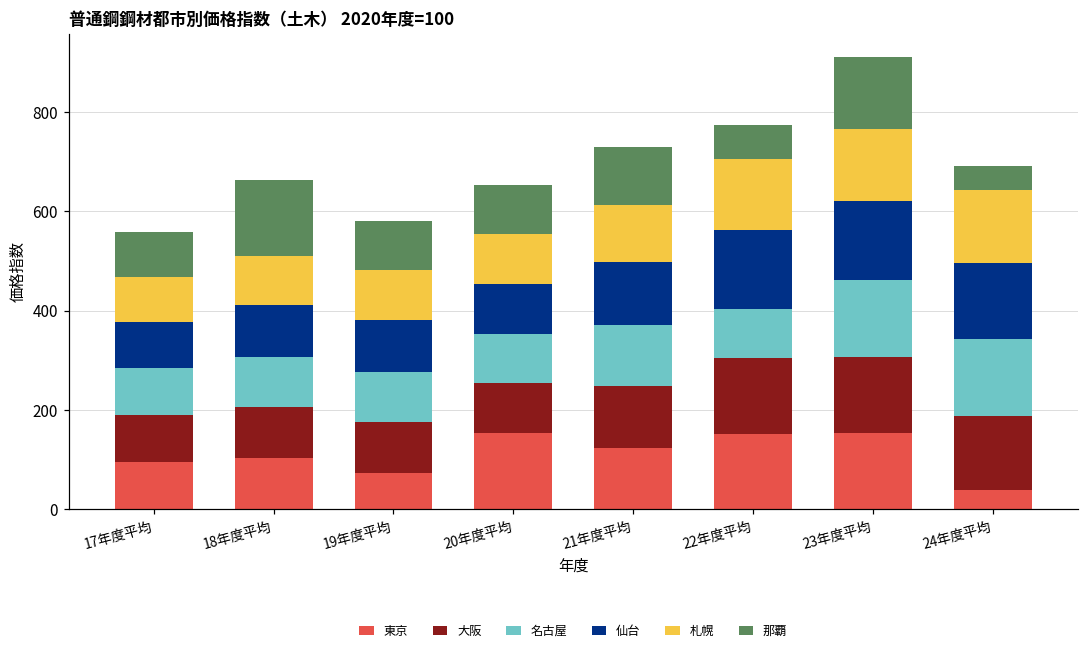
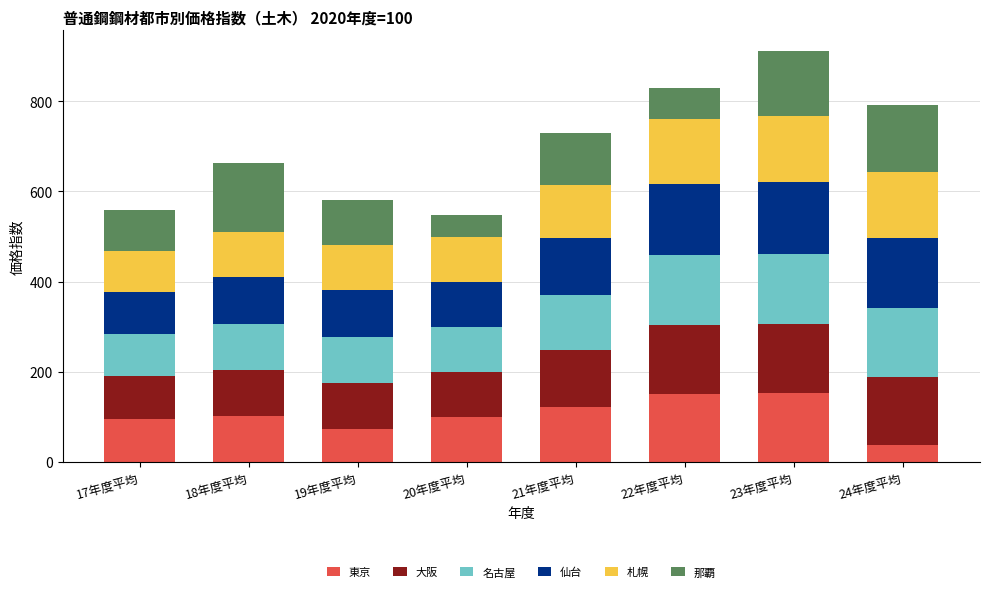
東京, 20年度平均: 150 -> 100
那覇, 20年度平均: 100 -> 50
名古屋, 22年度平均: 100 -> 150
那覇, 24年度平均: 50 -> 150
